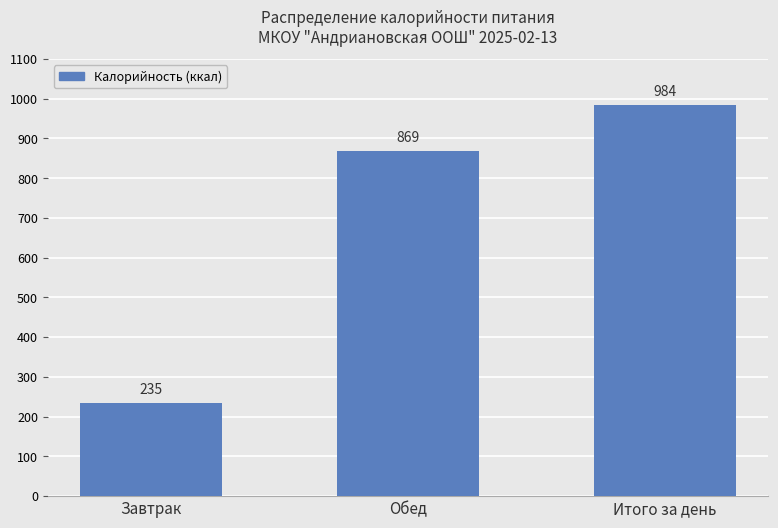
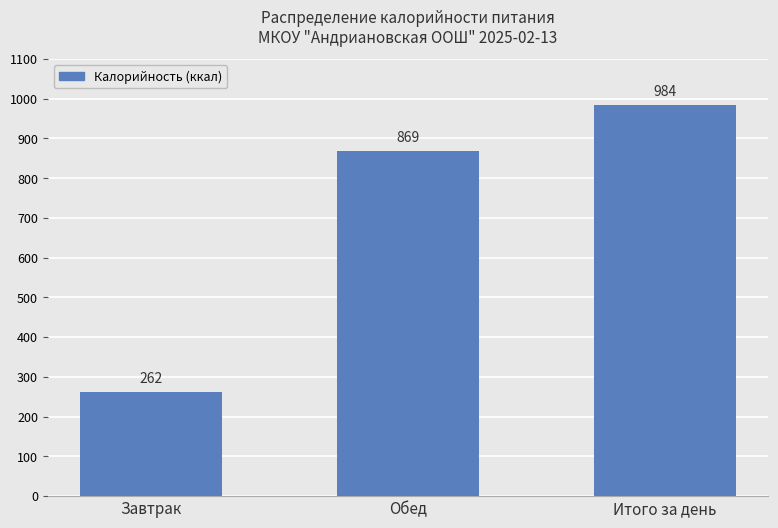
Завтрак: 235 -> 262
